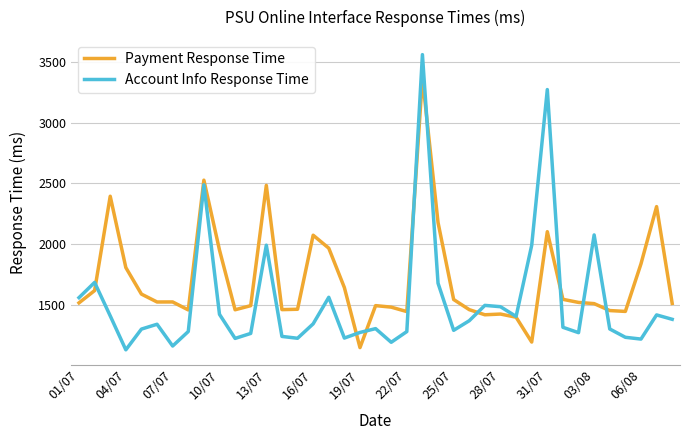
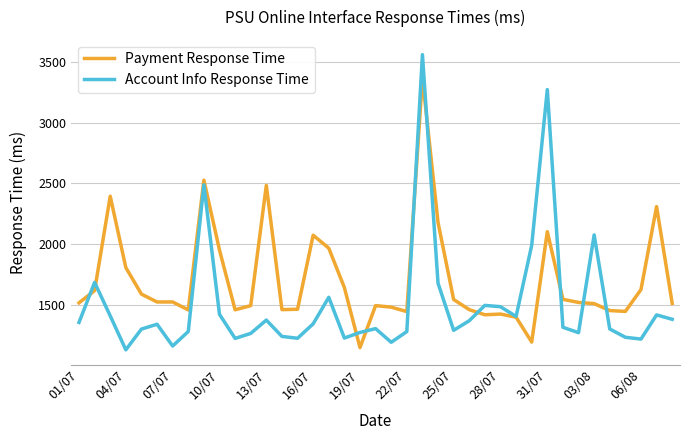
Account Info Response Time, 01/07: 1560 -> 1350
Account Info Response Time, 13/07: 1990 -> 1370
Payment Response Time, 06/08: 1840 -> 1620
